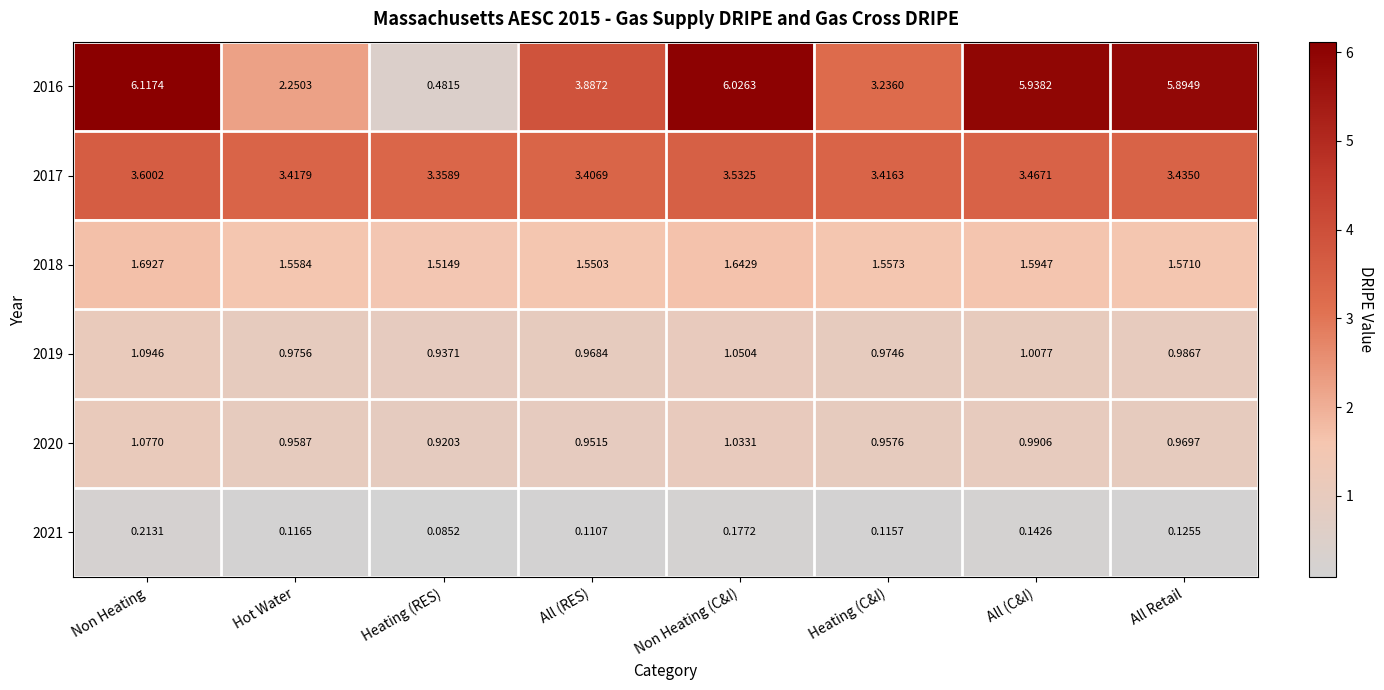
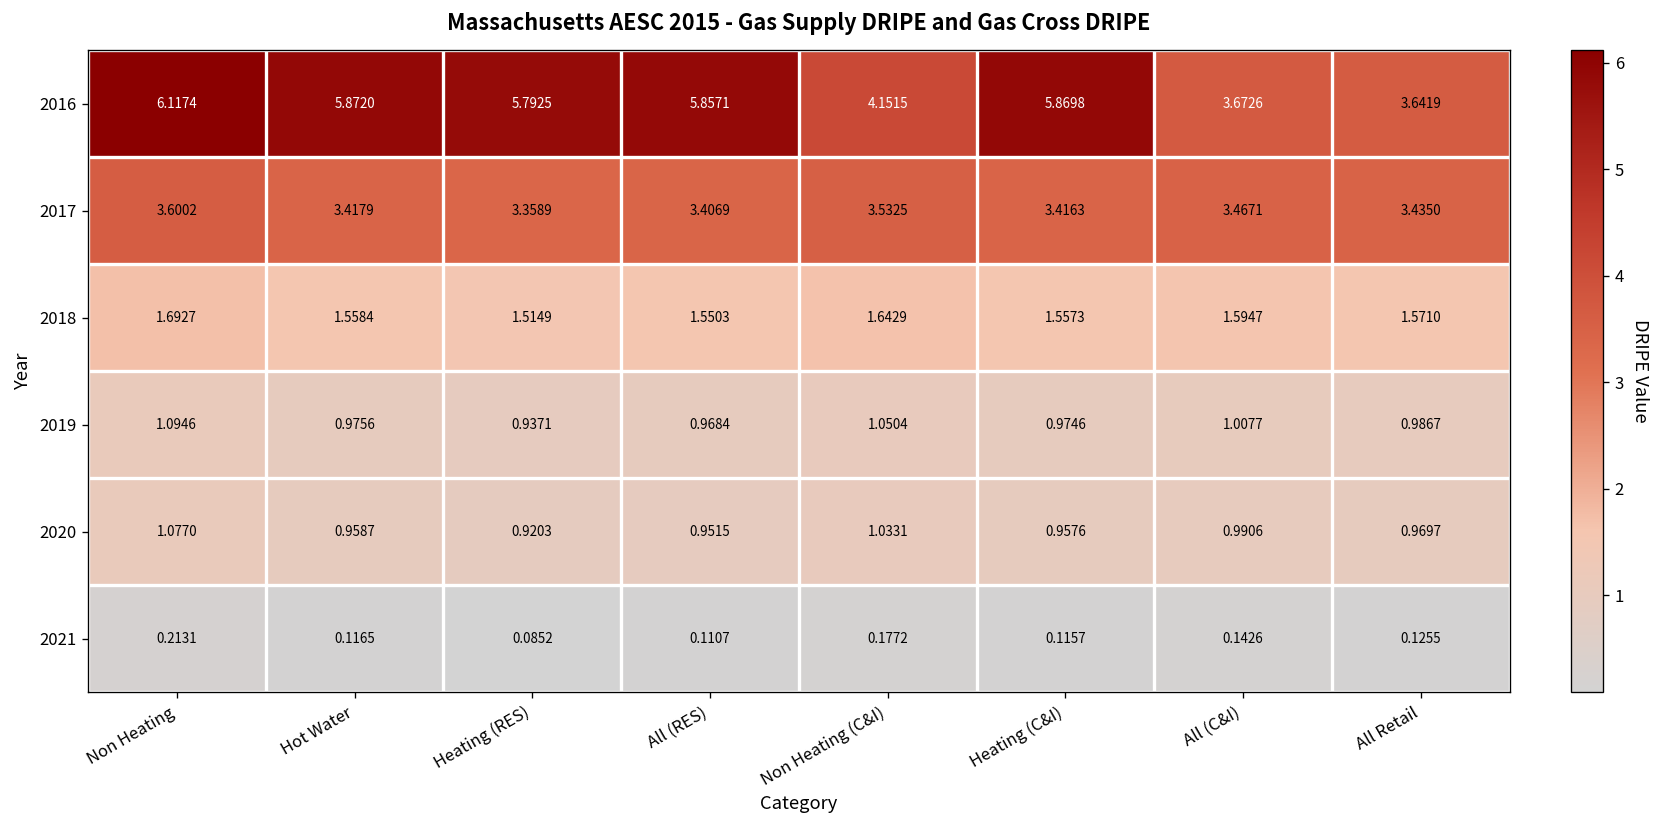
2016, Hot Water: 2.2503 -> 5.8720
2016, Heating (RES): 0.4815 -> 5.7925
2016, All (RES): 3.8872 -> 5.8571
2016, Non Heating (C&I): 6.0263 -> 4.1515
2016, Heating (C&I): 3.2360 -> 5.8698
2016, All (C&I): 5.9382 -> 3.6726
2016, All Retail: 5.8949 -> 3.6419
